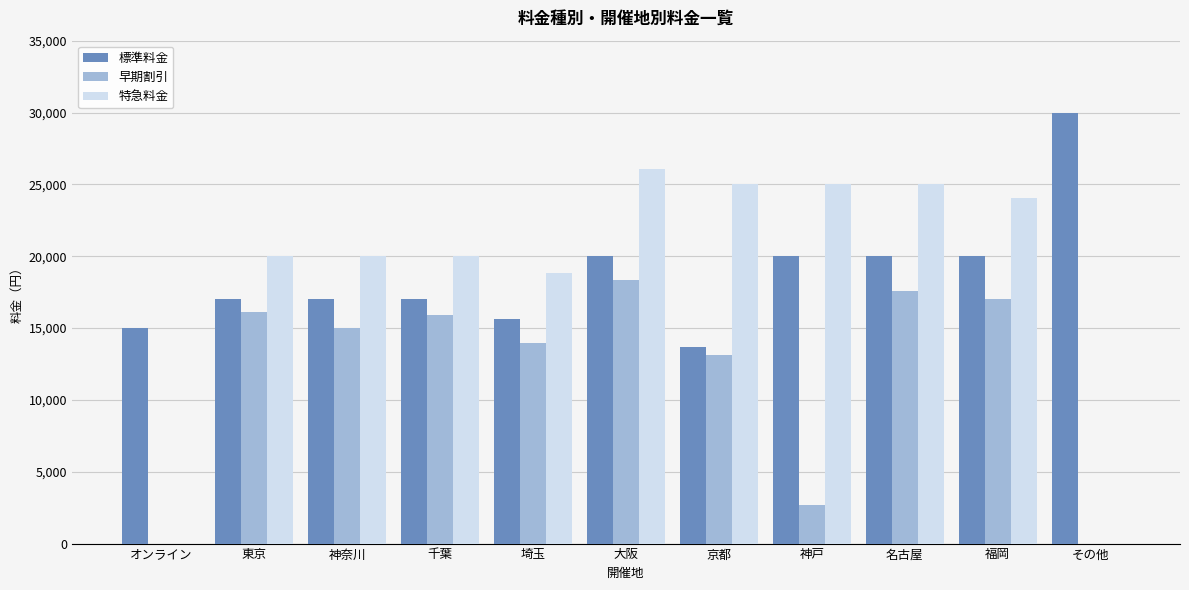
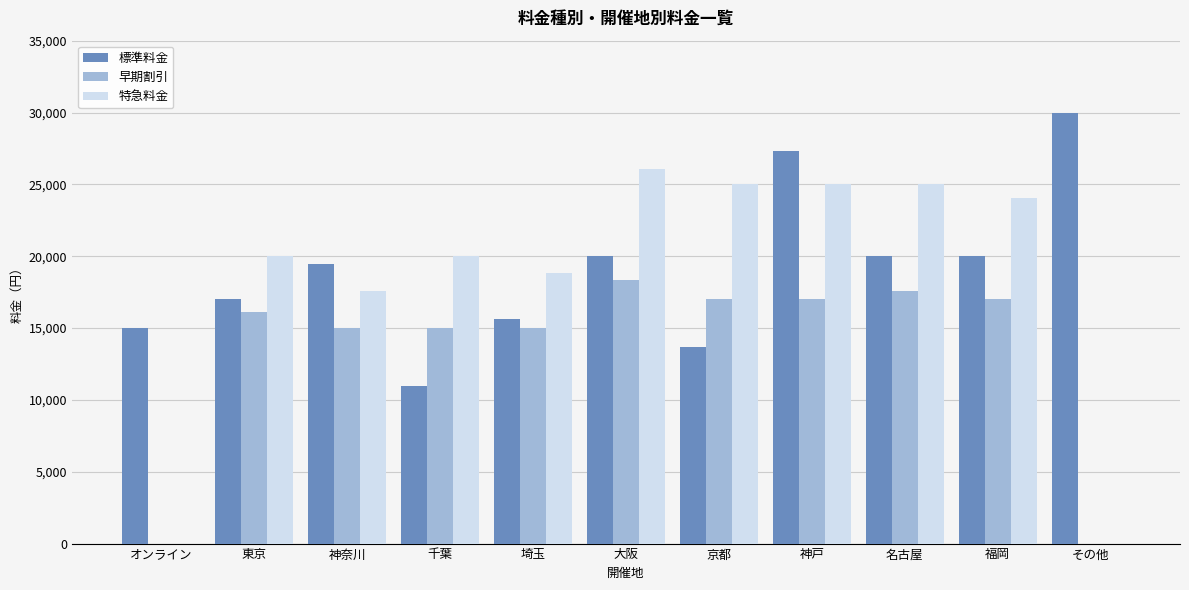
標準料金, 神奈川: 17,000 -> 19,400
特急料金, 神奈川: 20,000 -> 17,600
標準料金, 千葉: 17,000 -> 11,000
早期割引, 千葉: 15,900 -> 15,000
早期割引, 埼玉: 14,000 -> 15,000
早期割引, 京都: 13,200 -> 17,000
標準料金, 神戸: 20,000 -> 27,300
早期割引, 神戸: 2,700 -> 17,000
